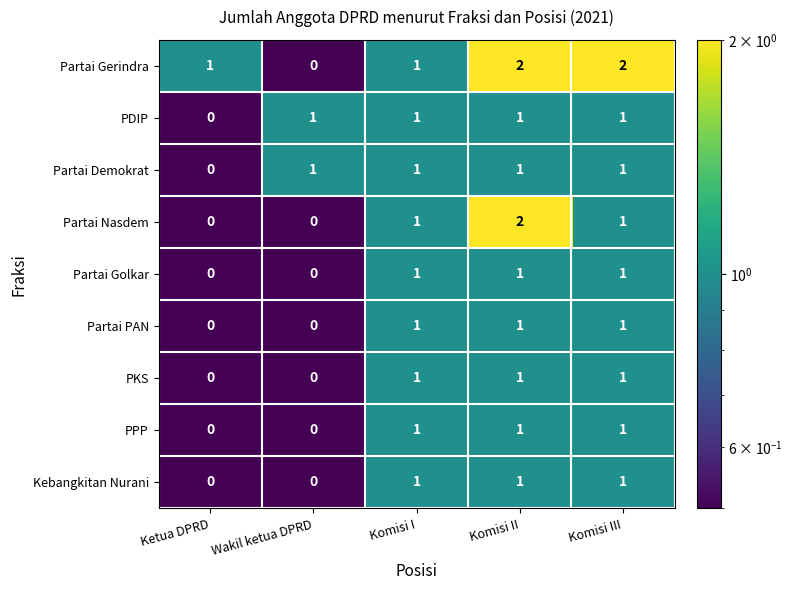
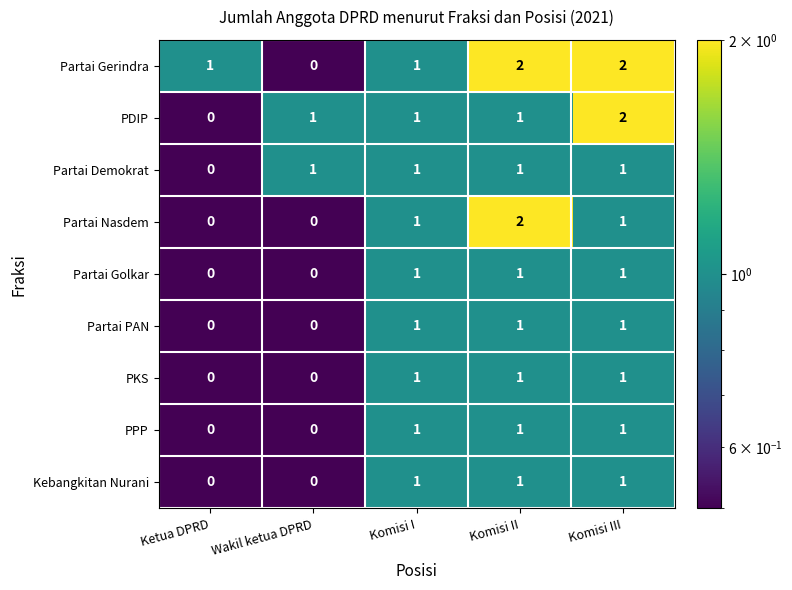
PDIP, Komisi III: 1 -> 2
